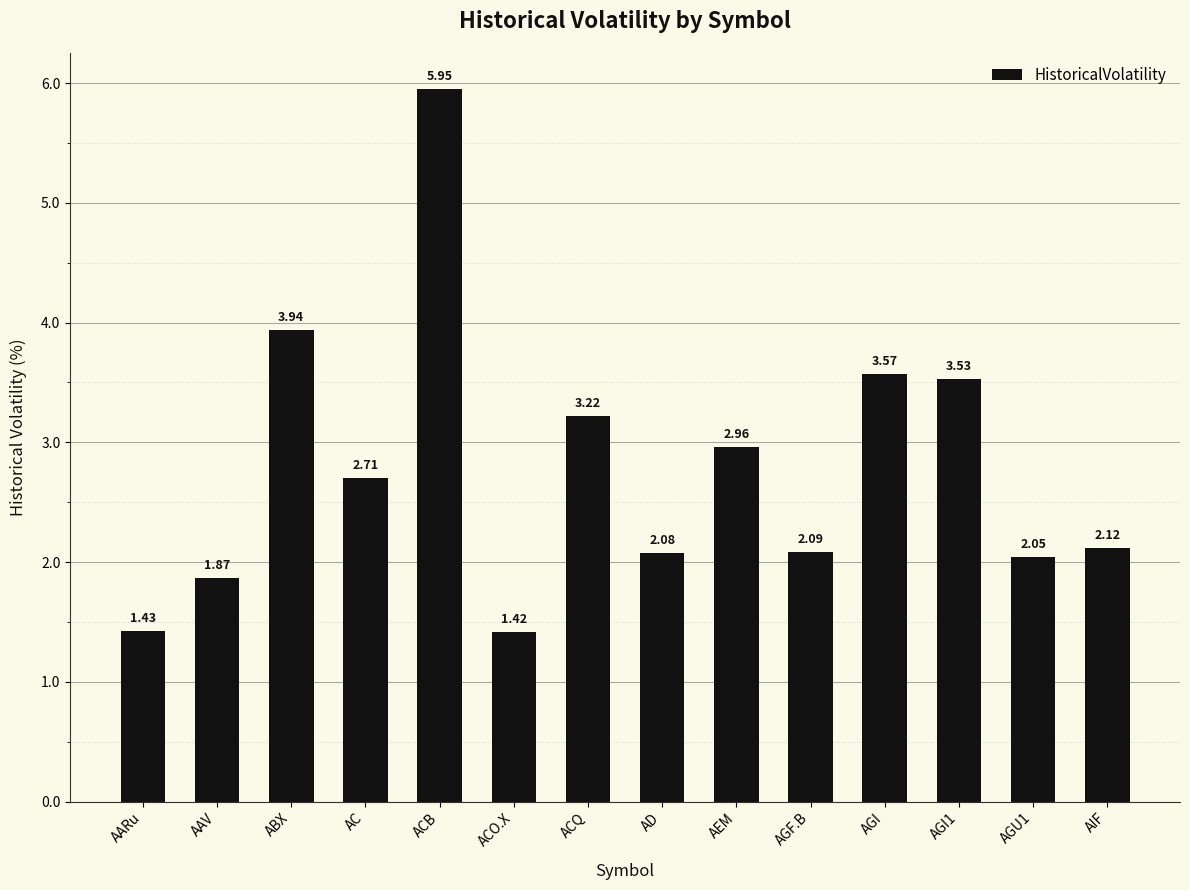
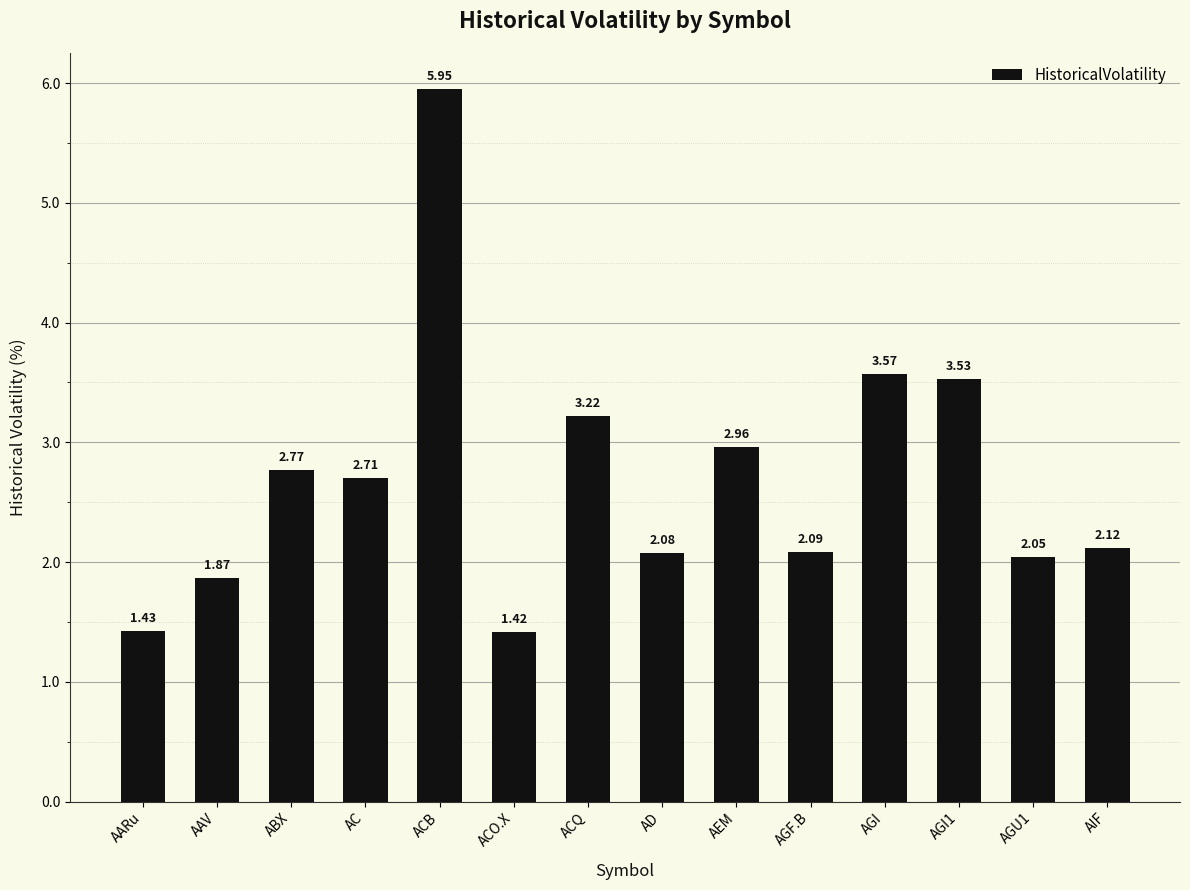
ABX: 3.94 -> 2.77
